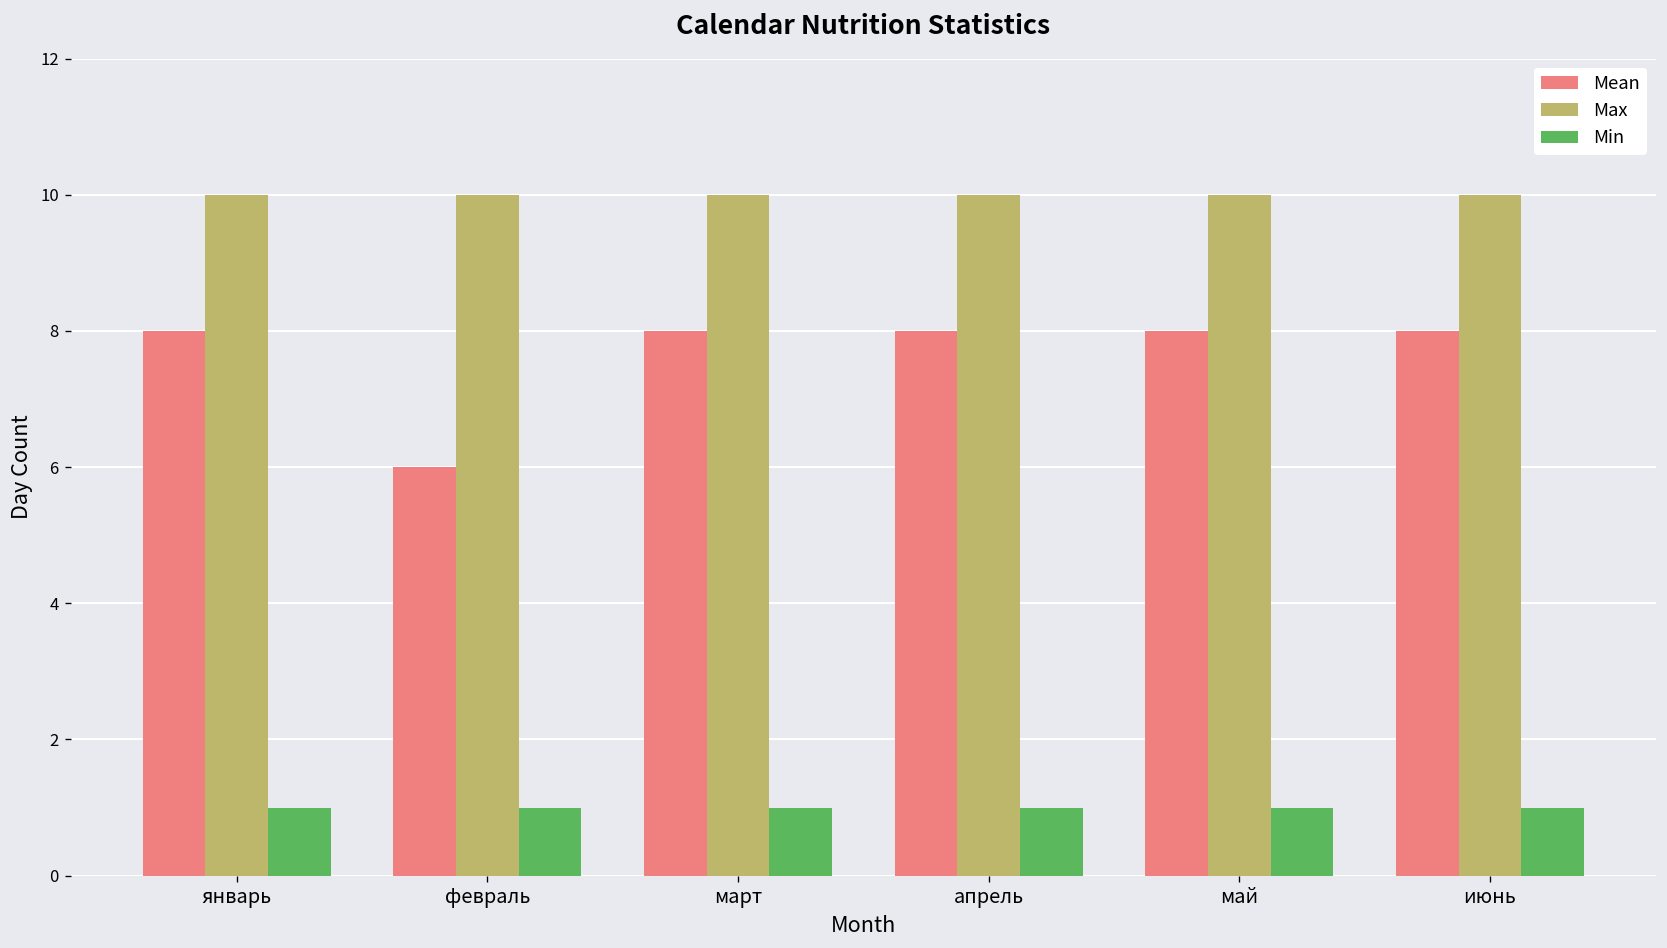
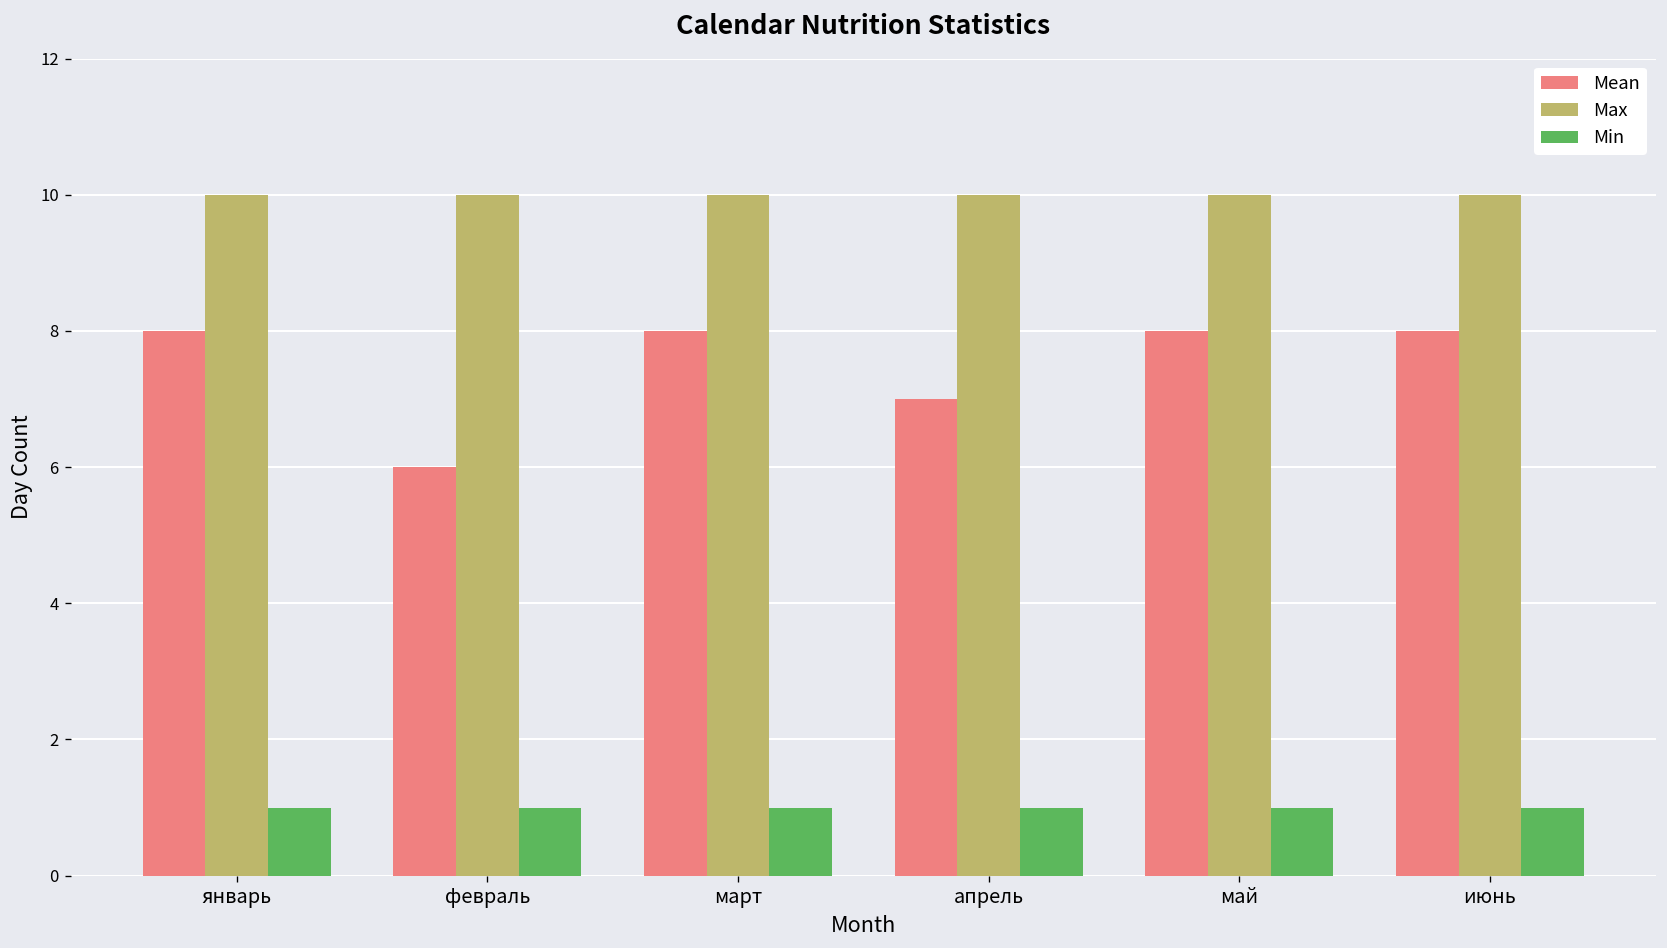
Mean, апрель: 8 -> 7
